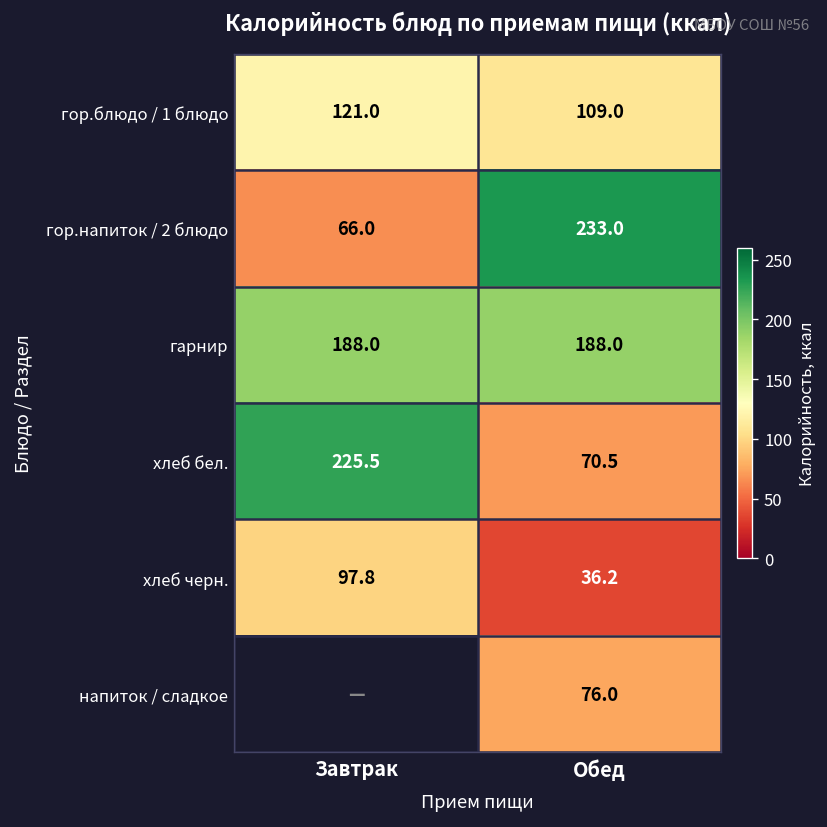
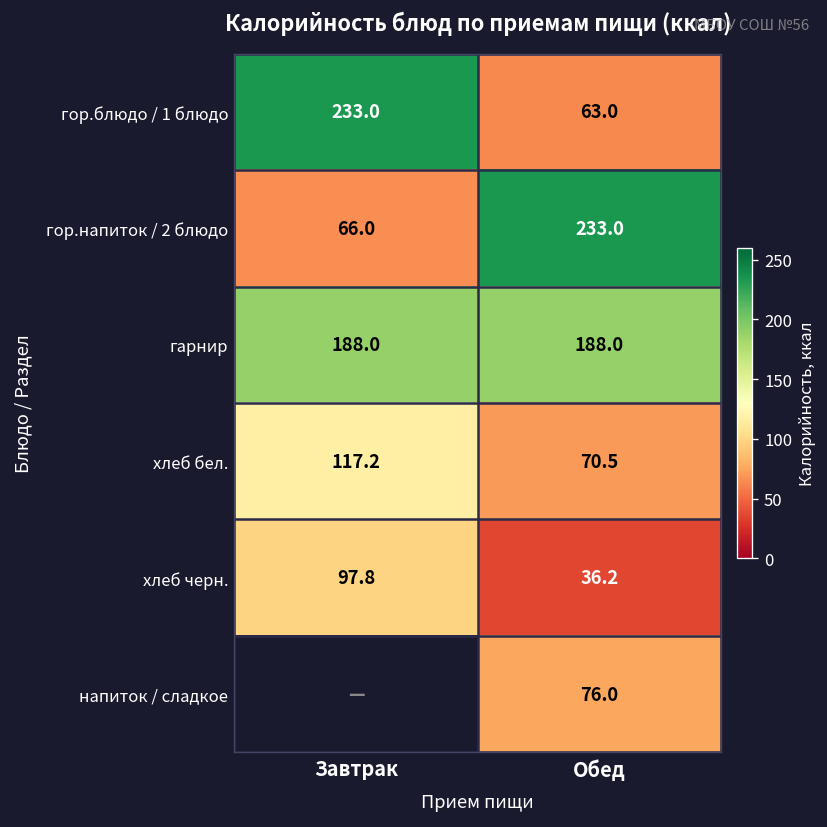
гор.блюдо / 1 блюдо, Завтрак: 121.0 -> 233.0
гор.блюдо / 1 блюдо, Обед: 109.0 -> 63.0
хлеб бел., Завтрак: 225.5 -> 117.2
